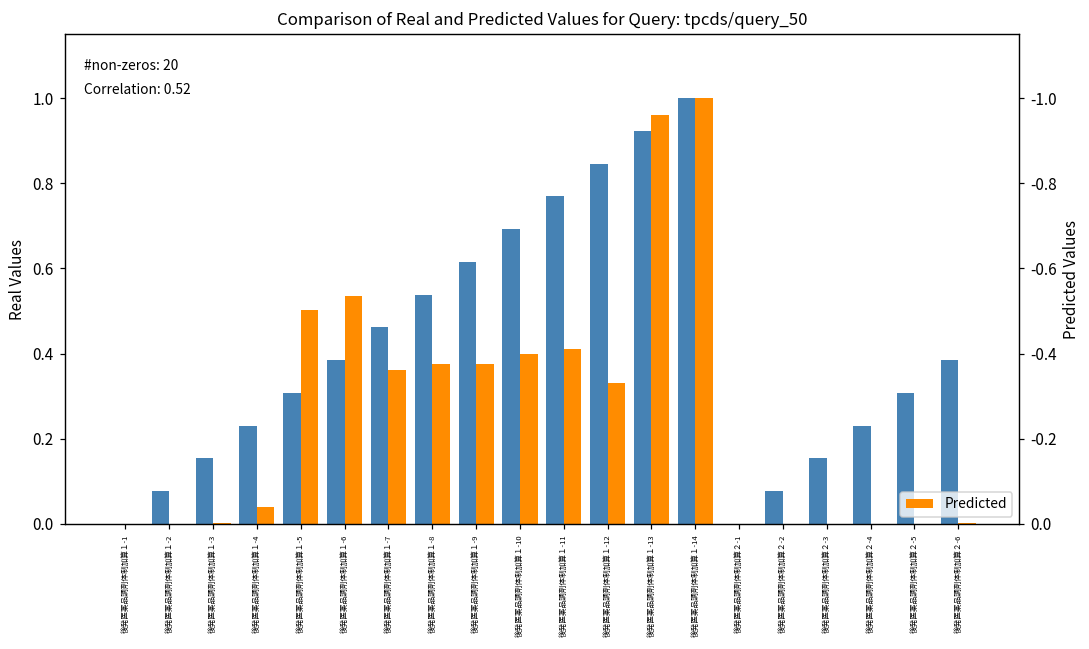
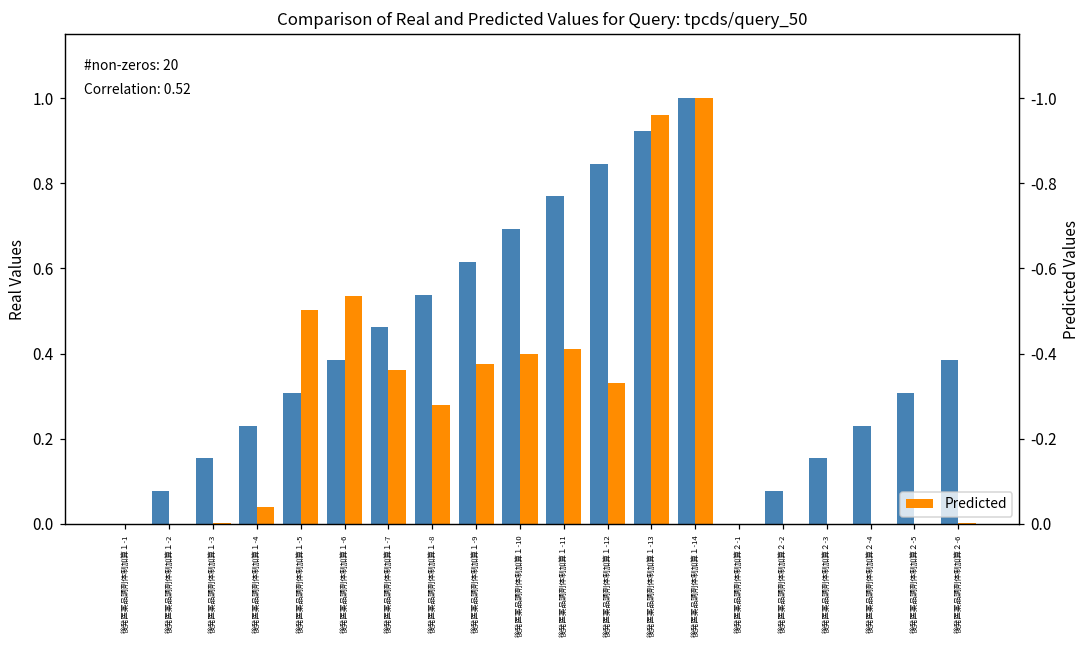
Predicted, 後発医薬品調剤体制加算１-8: 0.38 -> 0.28
